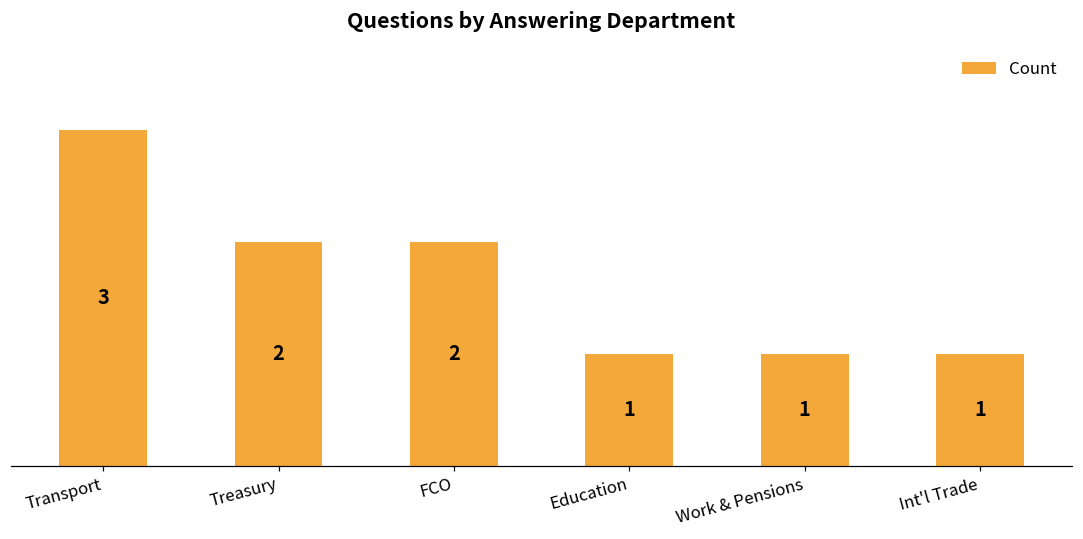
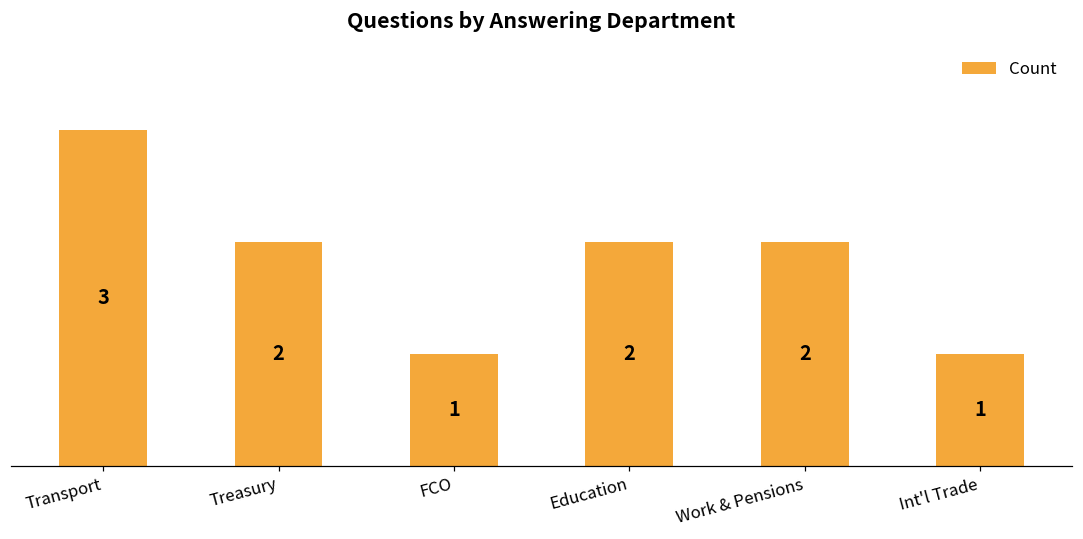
FCO: 2 -> 1
Education: 1 -> 2
Work & Pensions: 1 -> 2
